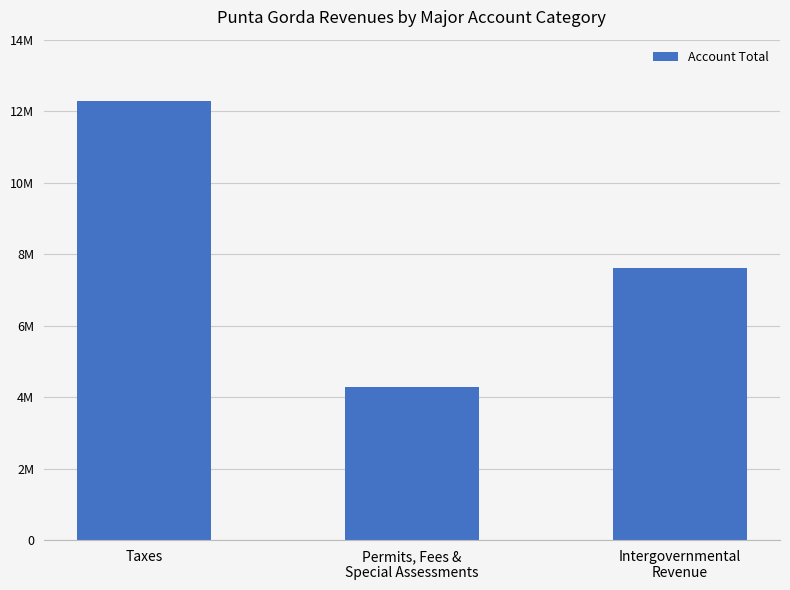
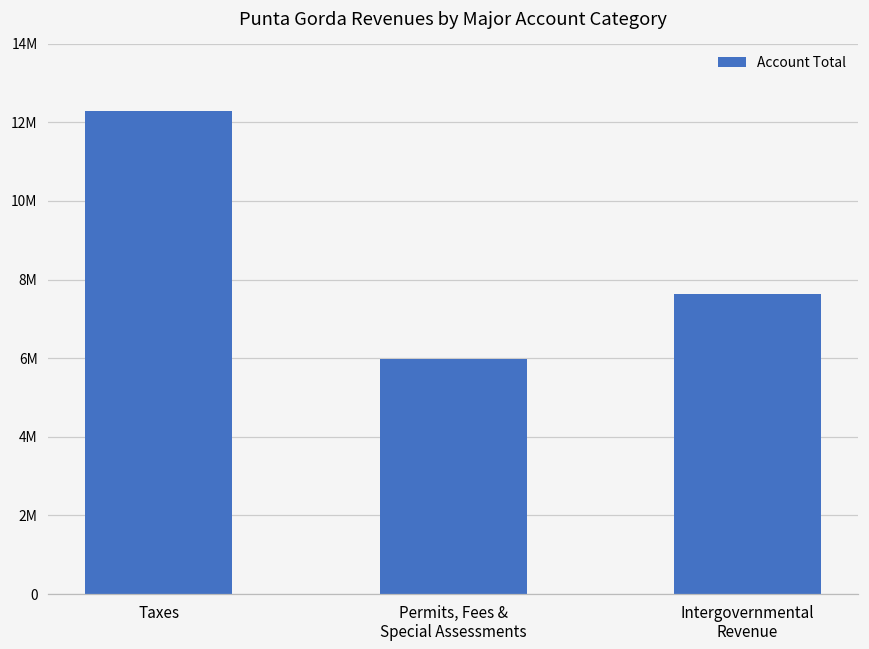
Permits, Fees & Special Assessments: 4300000 -> 6000000
